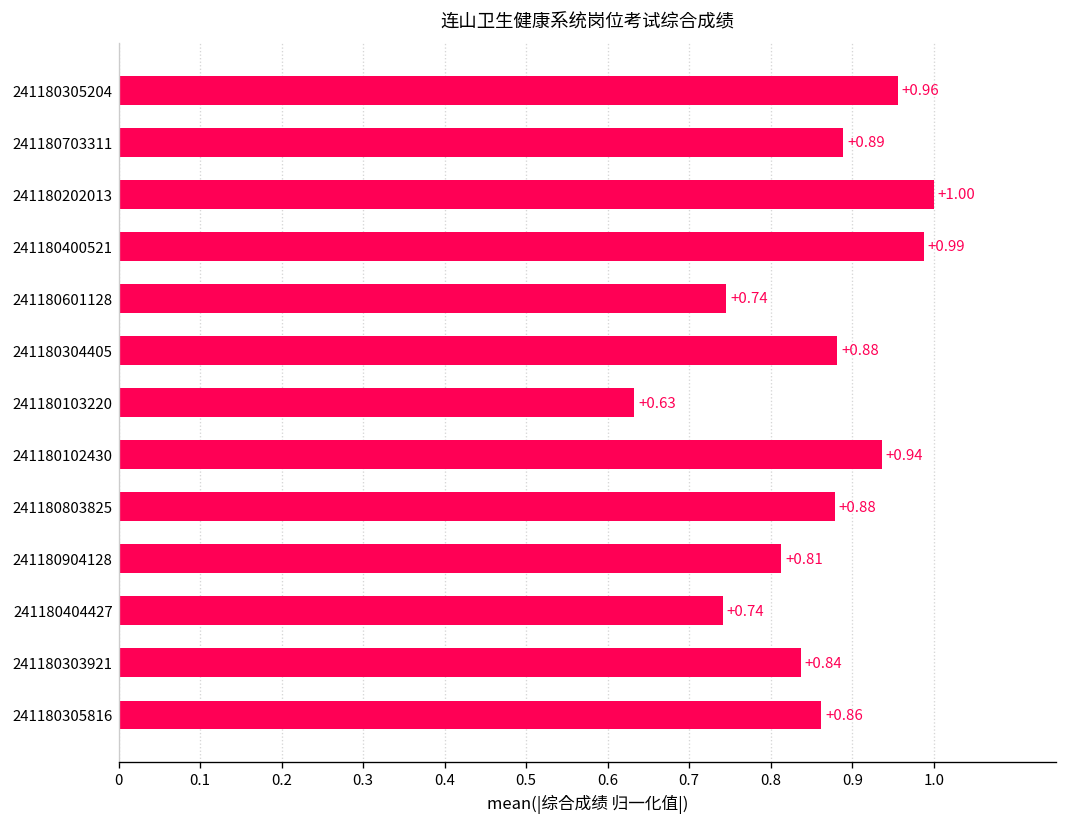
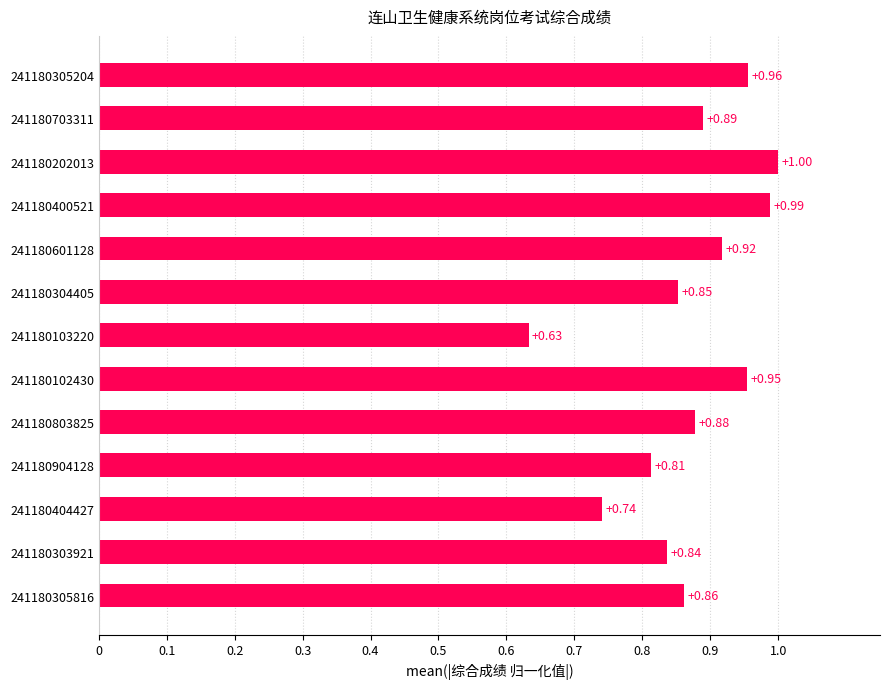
241180601128: +0.74 -> +0.92
241180304405: +0.88 -> +0.85
241180102430: +0.94 -> +0.95
